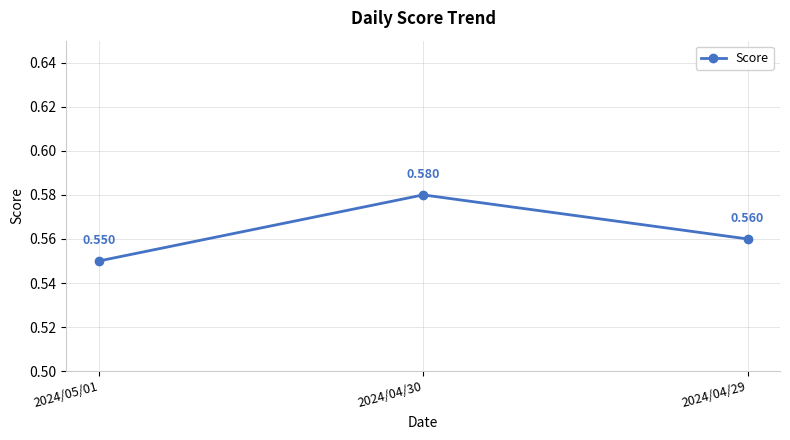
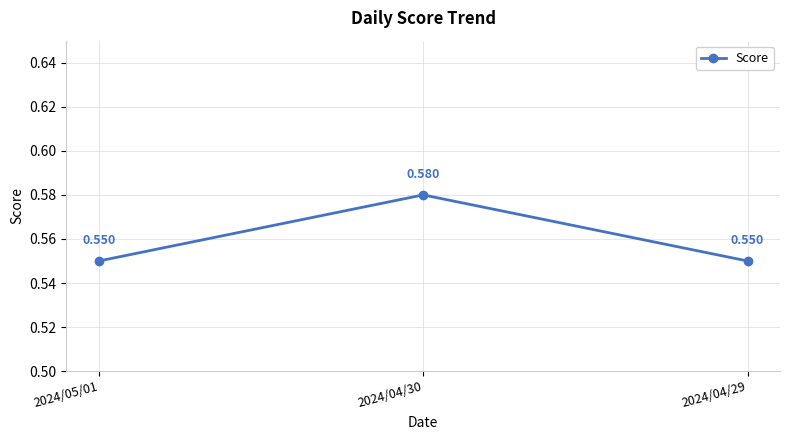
2024/04/29: 0.560 -> 0.550
